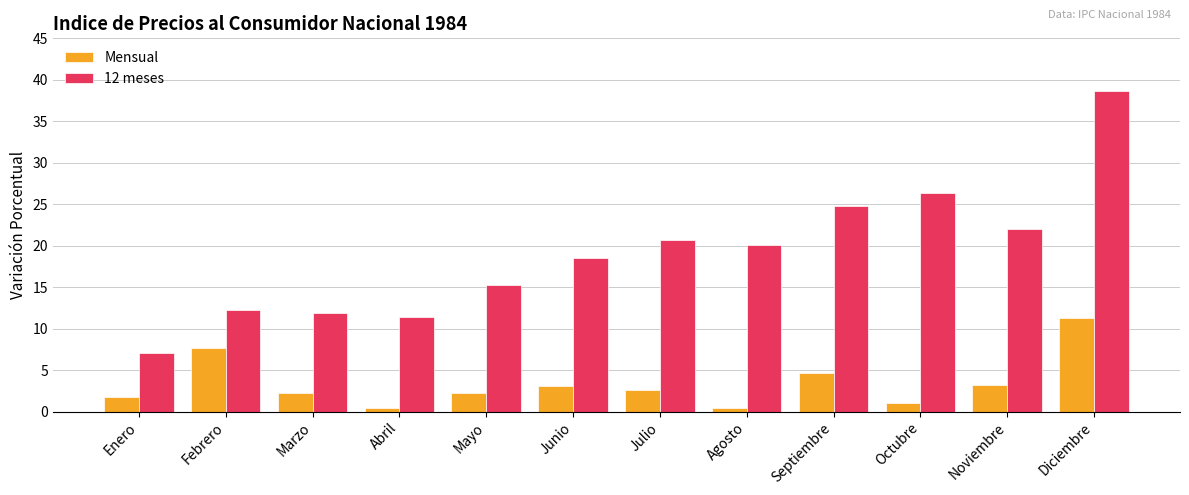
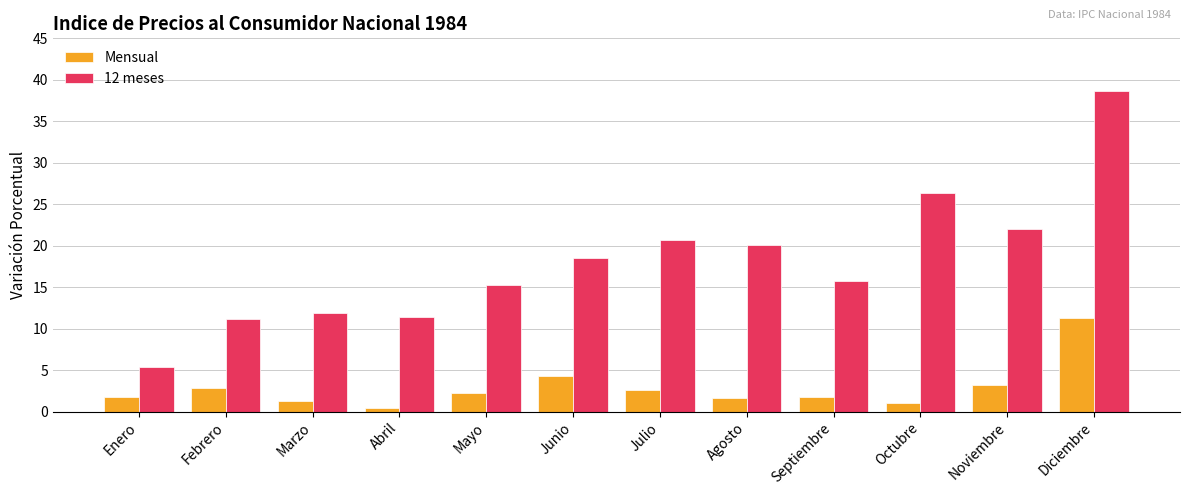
12 meses, Enero: 7 -> 5
Mensual, Febrero: 8 -> 3
12 meses, Febrero: 12 -> 11
Mensual, Marzo: 2 -> 1
Mensual, Junio: 3 -> 4
Mensual, Agosto: 0 -> 2
Mensual, Septiembre: 5 -> 2
12 meses, Septiembre: 25 -> 16
